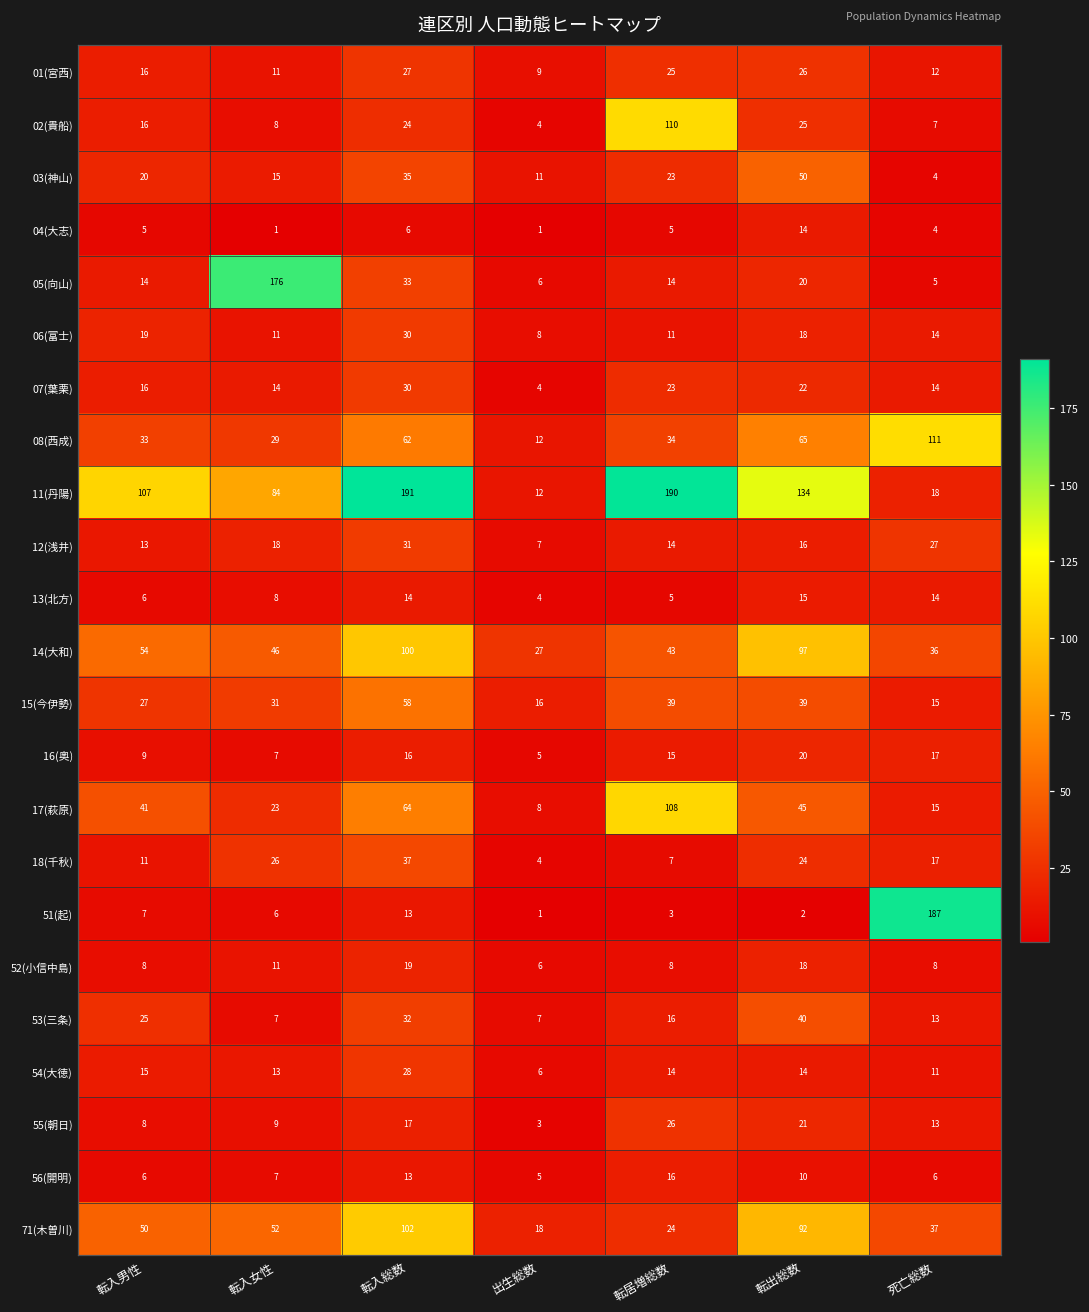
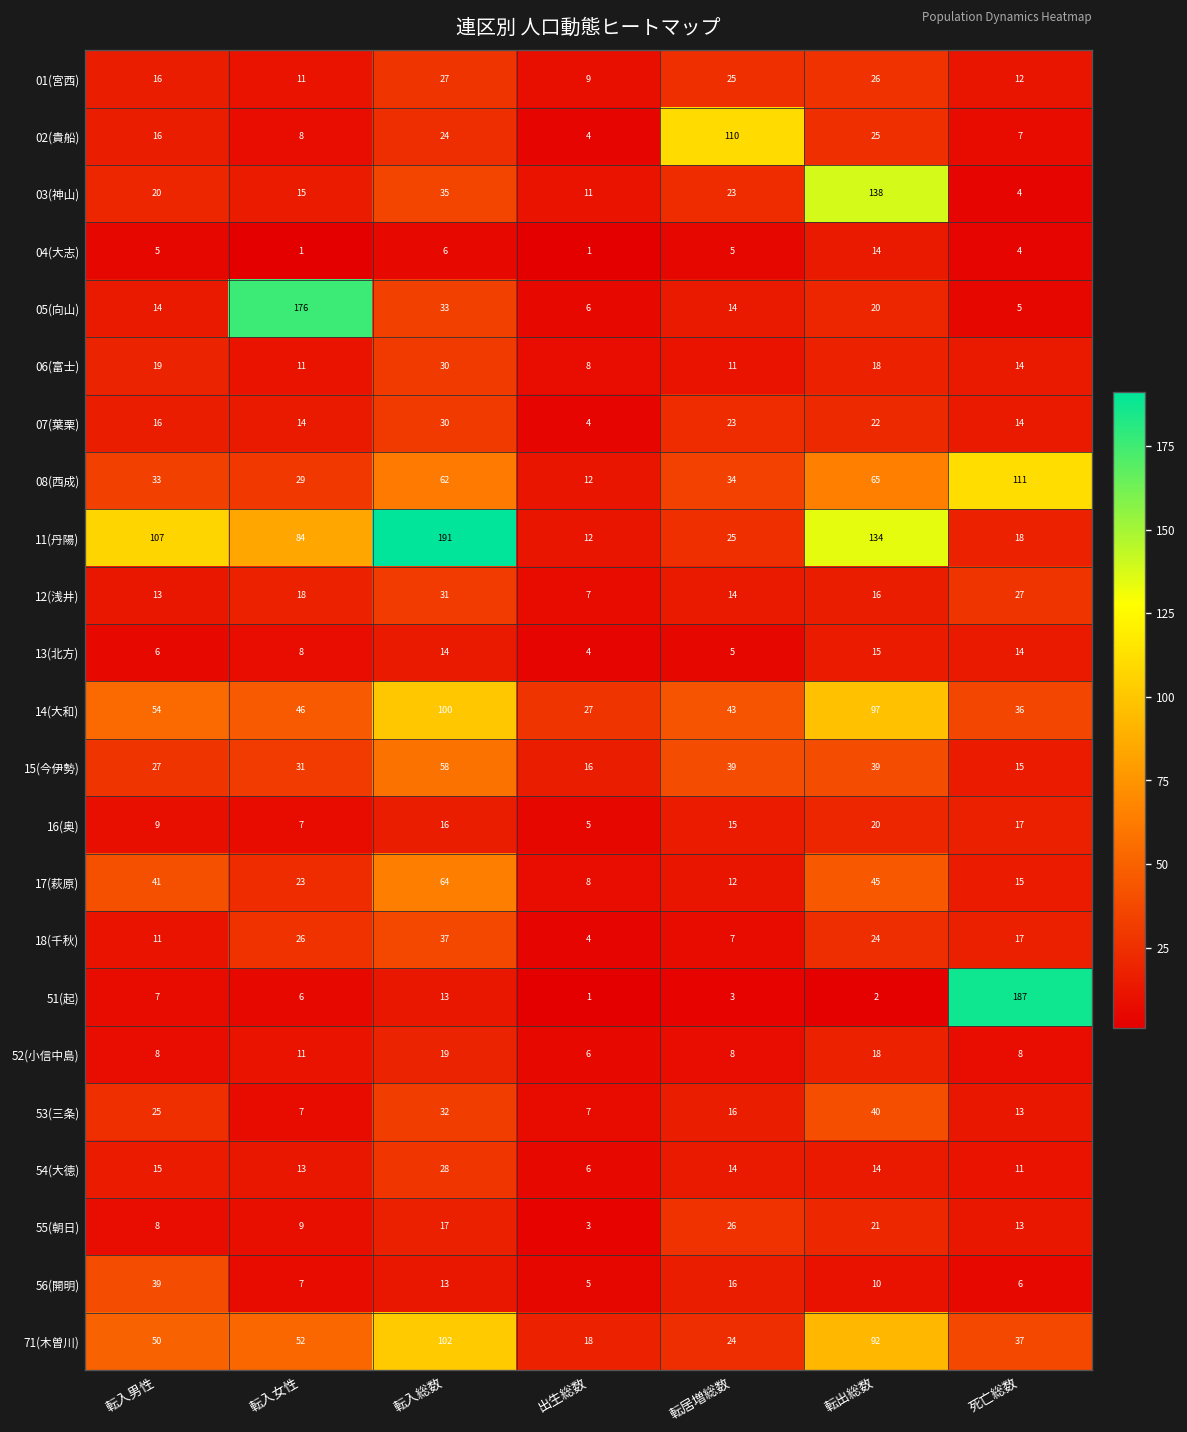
03(神山), 転出総数: 50 -> 138
11(丹陽), 転居増総数: 190 -> 25
17(萩原), 転居増総数: 108 -> 12
56(開明), 転入男性: 6 -> 39
